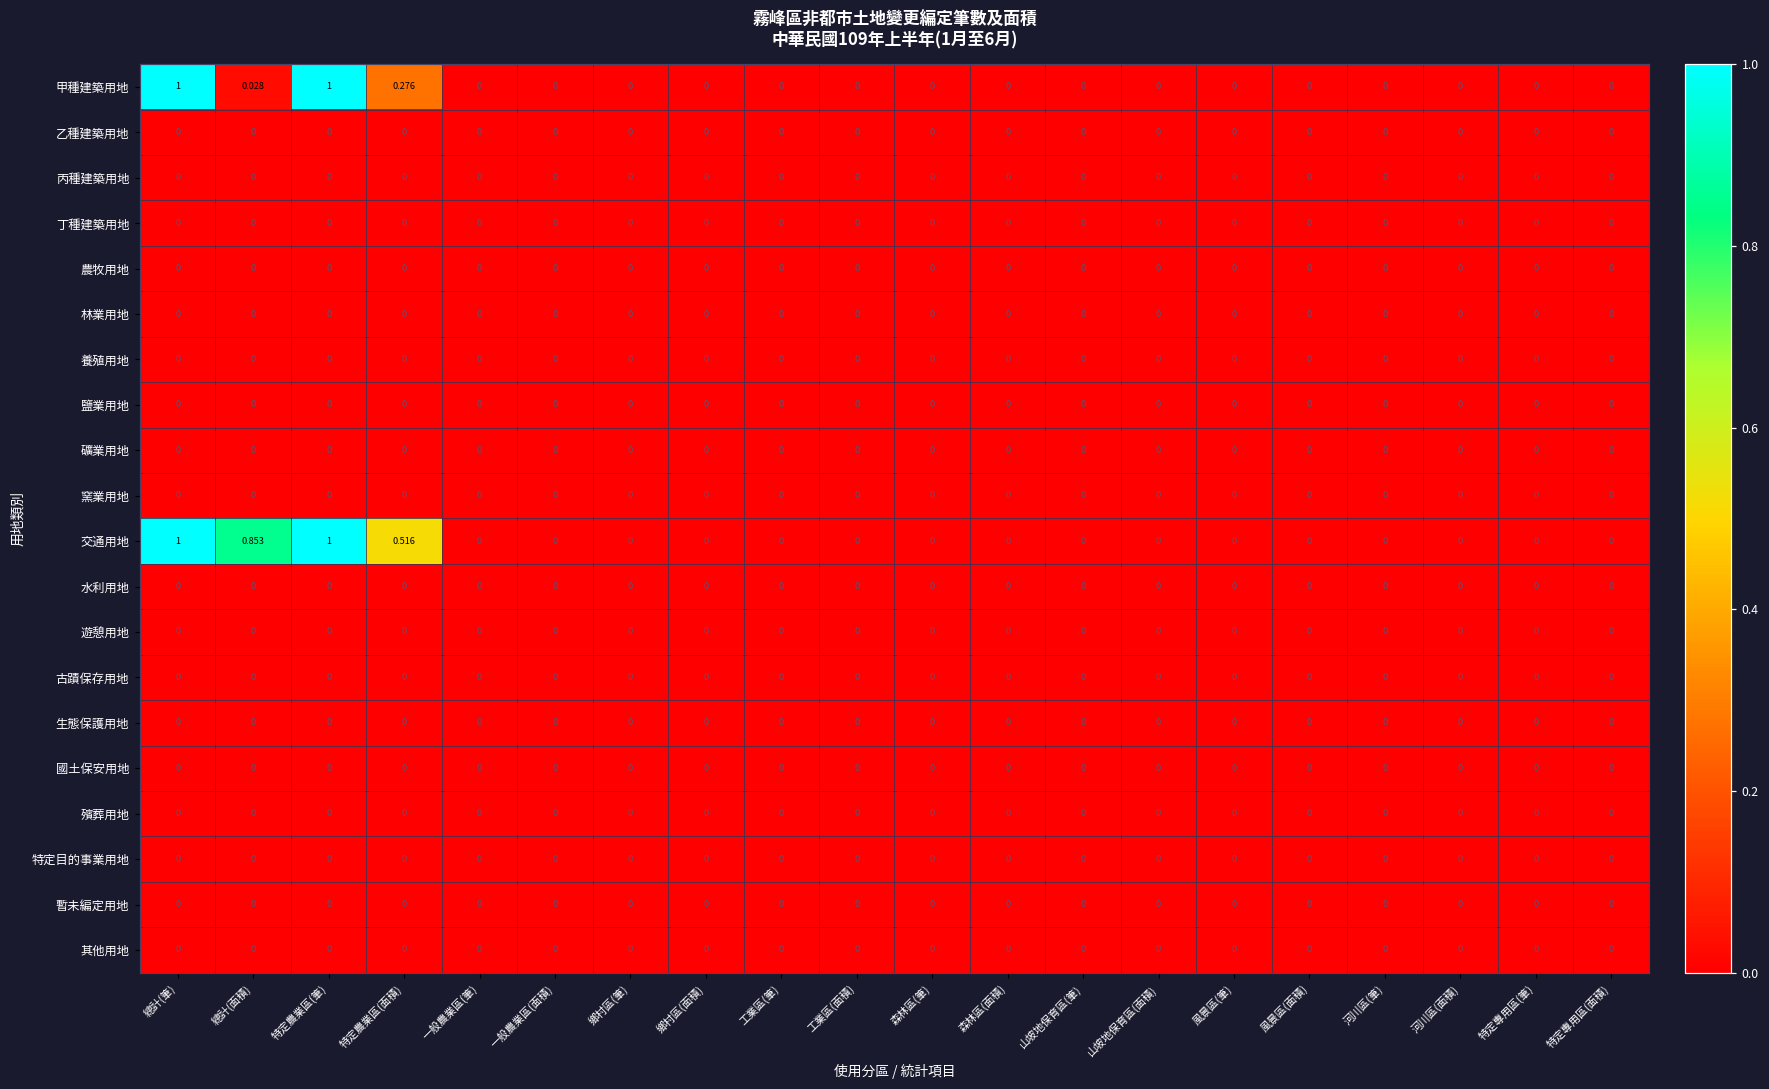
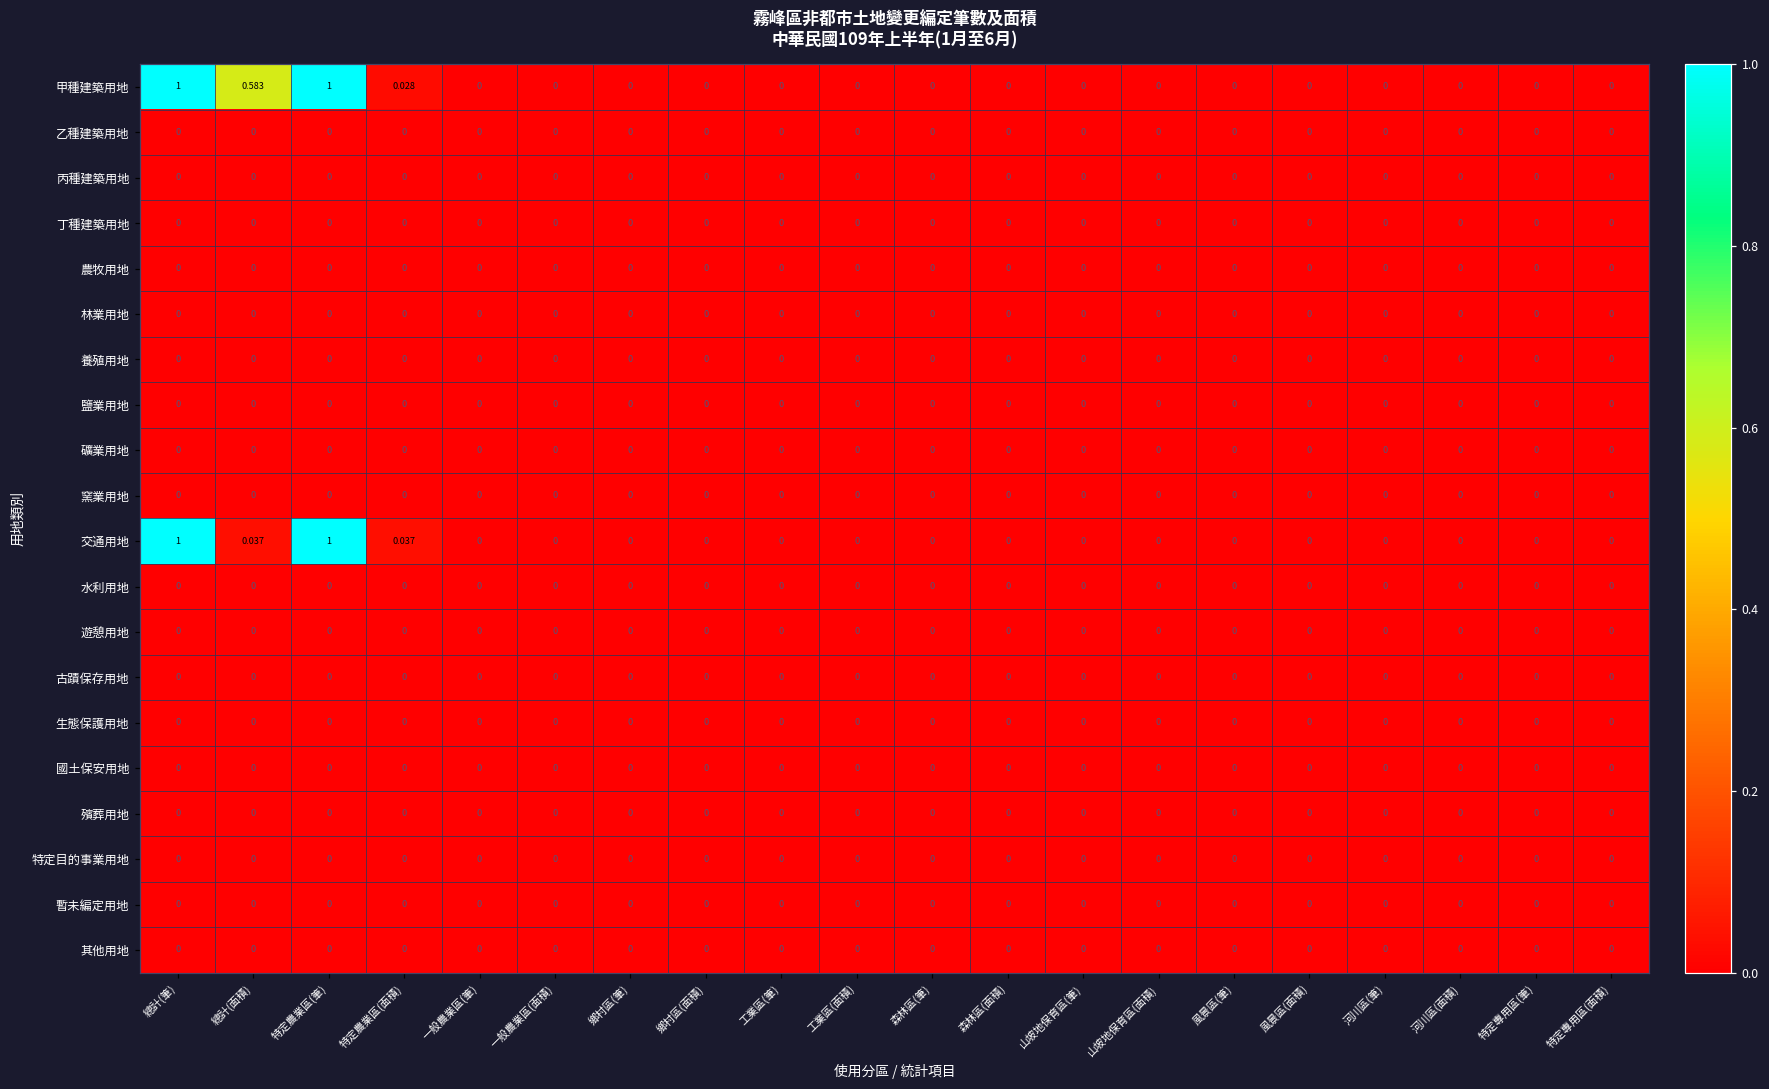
甲種建築用地, 總計(面積): 0.028 -> 0.583
甲種建築用地, 特定農業區(面積): 0.276 -> 0.028
交通用地, 總計(面積): 0.853 -> 0.037
交通用地, 特定農業區(面積): 0.516 -> 0.037
